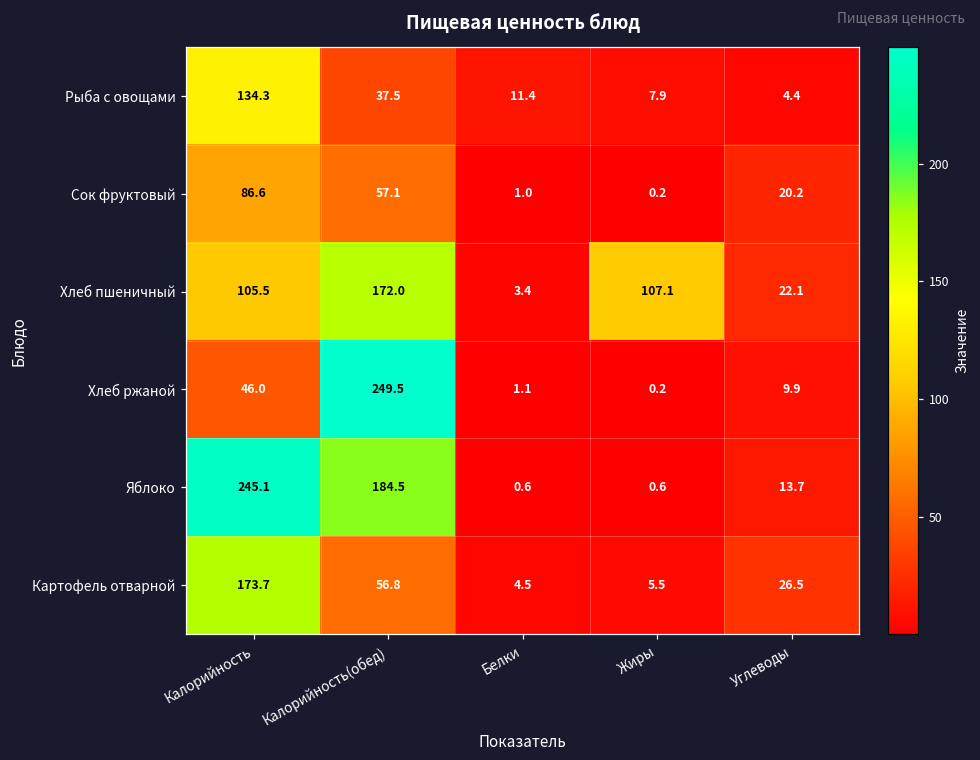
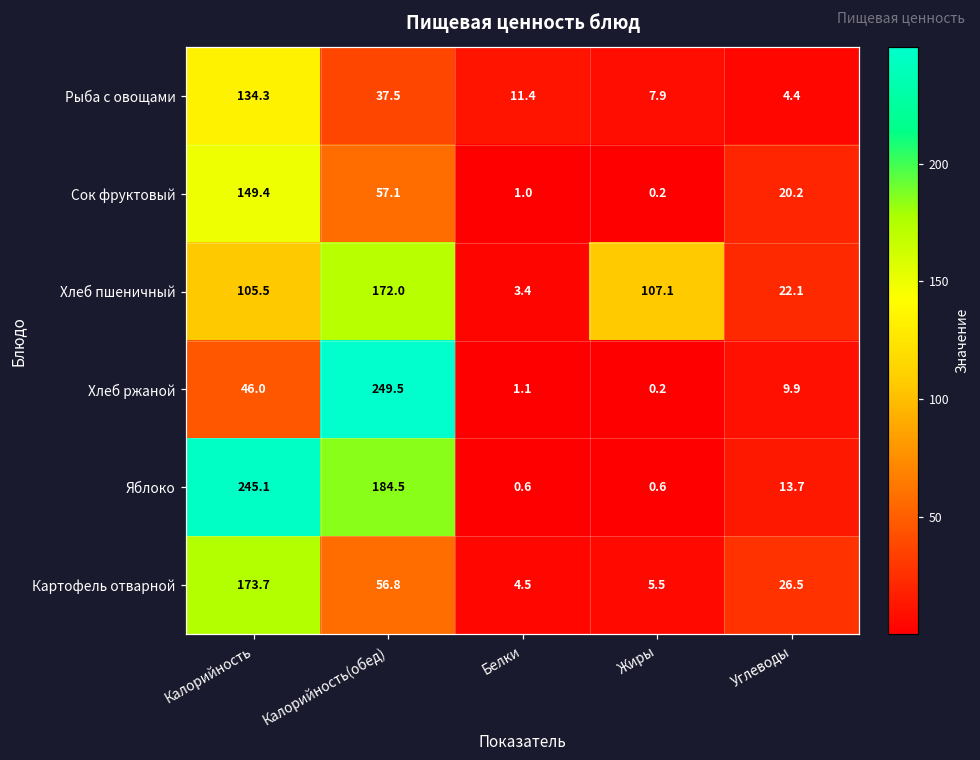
Сок фруктовый, Калорийность: 86.6 -> 149.4
